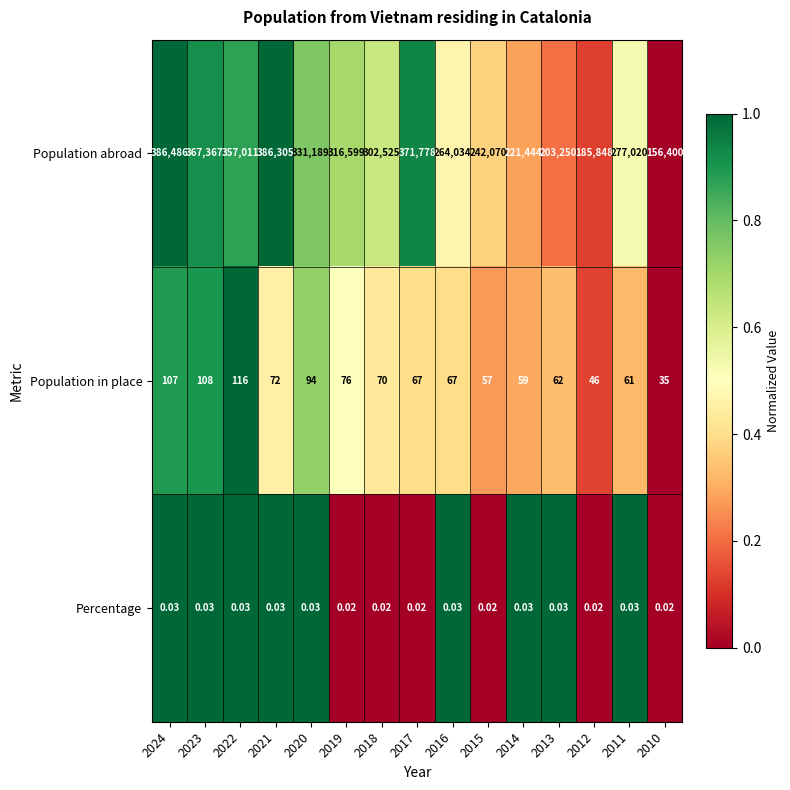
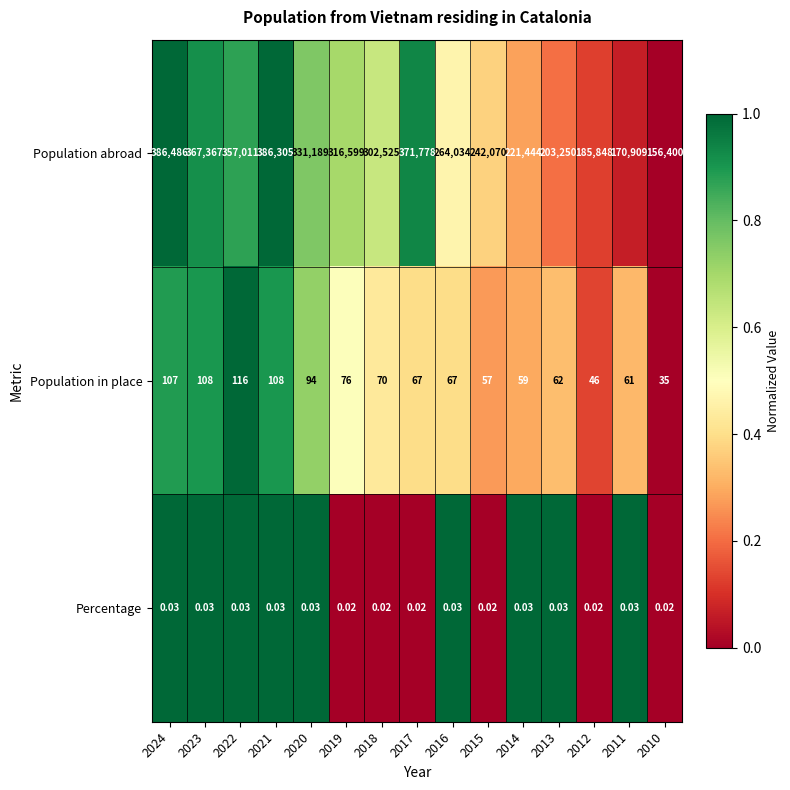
Population abroad, 2011: 277,020 -> 170,909
Population in place, 2021: 72 -> 108
